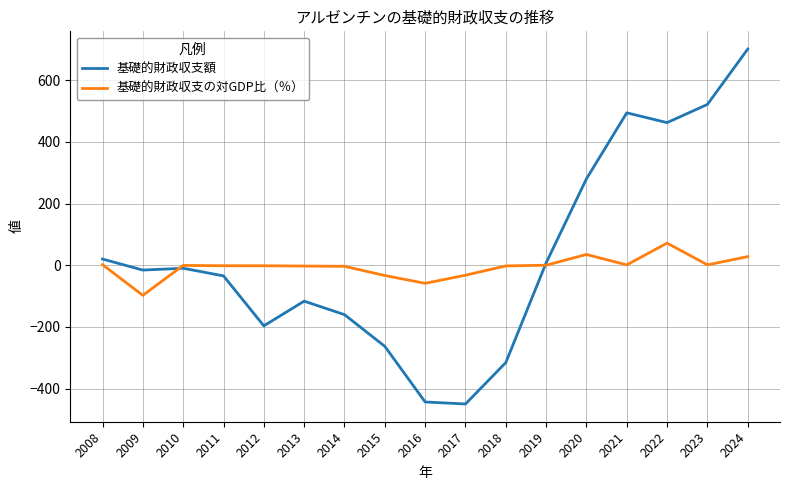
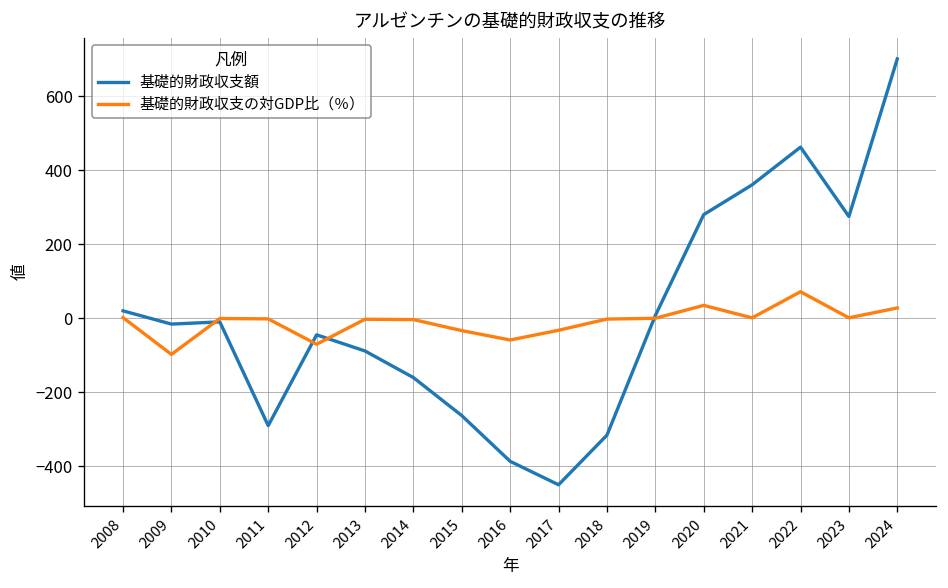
基礎的財政収支額, 2011: -30 -> -290
基礎的財政収支額, 2012: -200 -> -40
基礎的財政収支の対GDP比（％）, 2012: 0 -> -70
基礎的財政収支額, 2013: -120 -> -90
基礎的財政収支額, 2016: -440 -> -390
基礎的財政収支額, 2021: 490 -> 360
基礎的財政収支額, 2023: 520 -> 280
